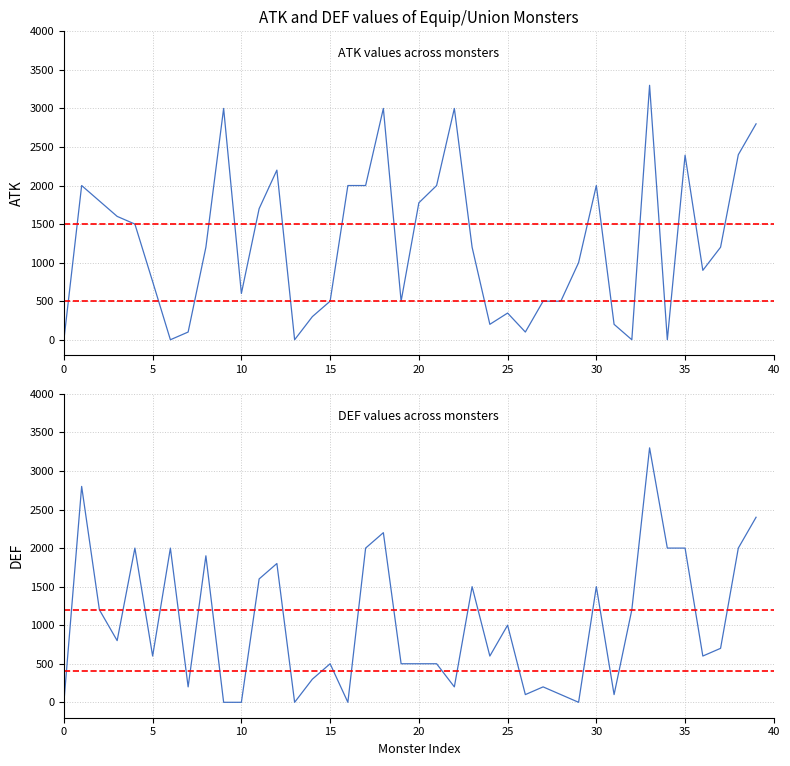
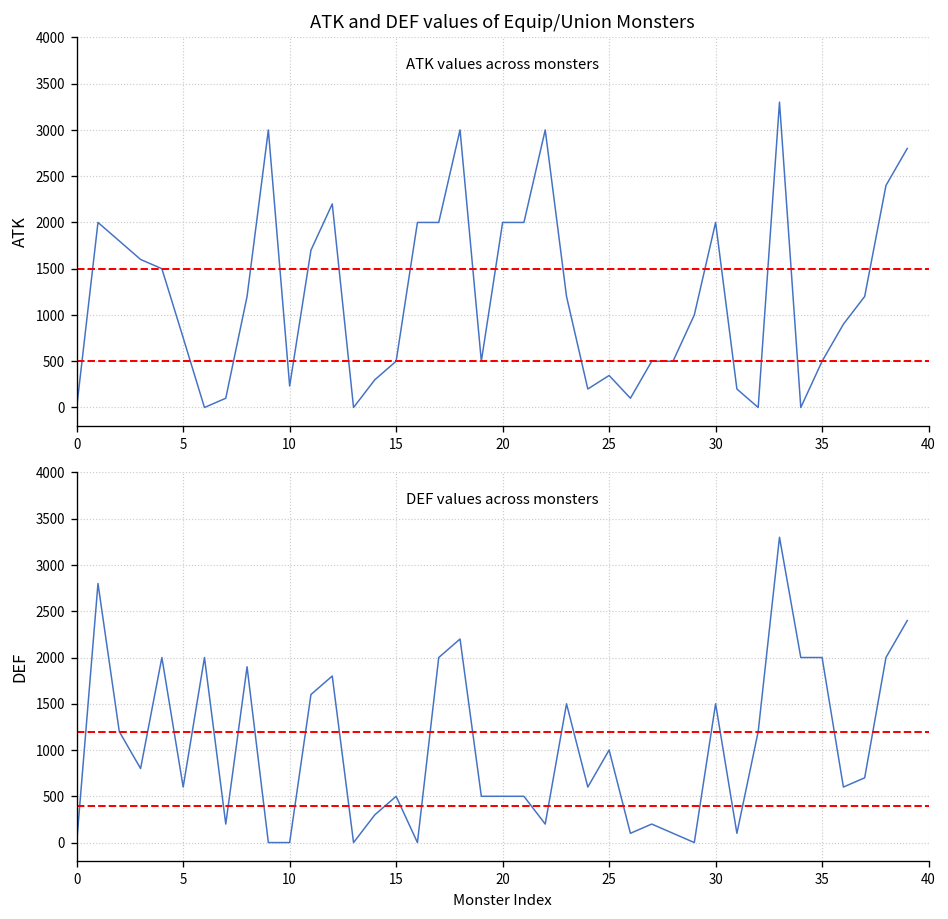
ATK and DEF values of Equip/Union Monsters, 10: 600 -> 200
ATK and DEF values of Equip/Union Monsters, 20: 1800 -> 2000
ATK and DEF values of Equip/Union Monsters, 35: 2400 -> 500
